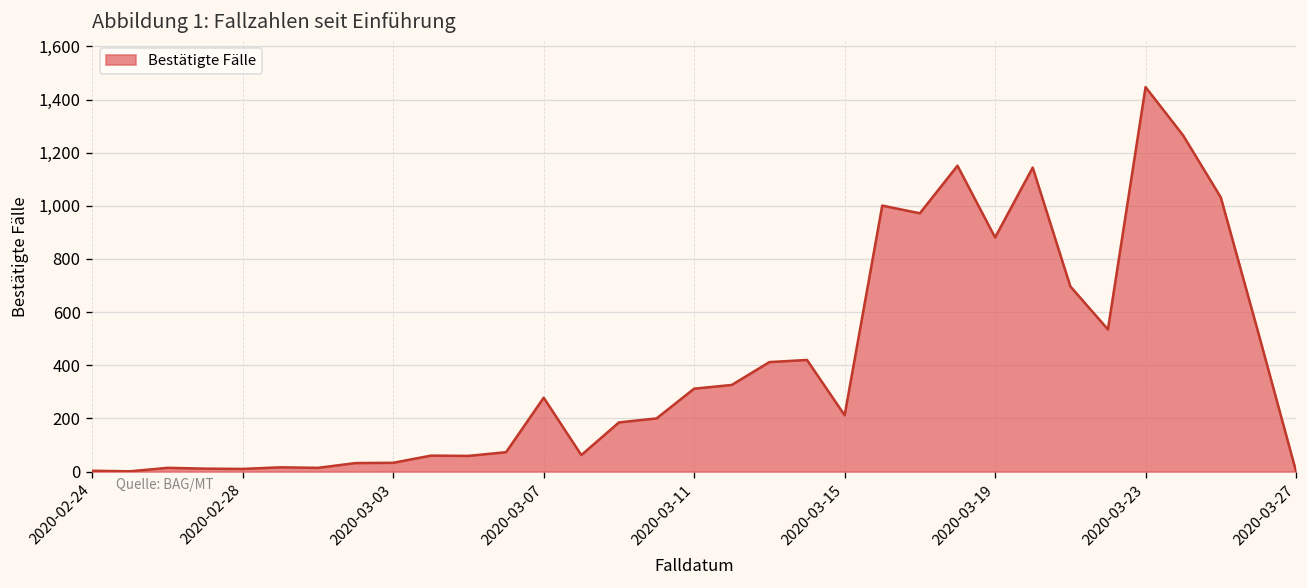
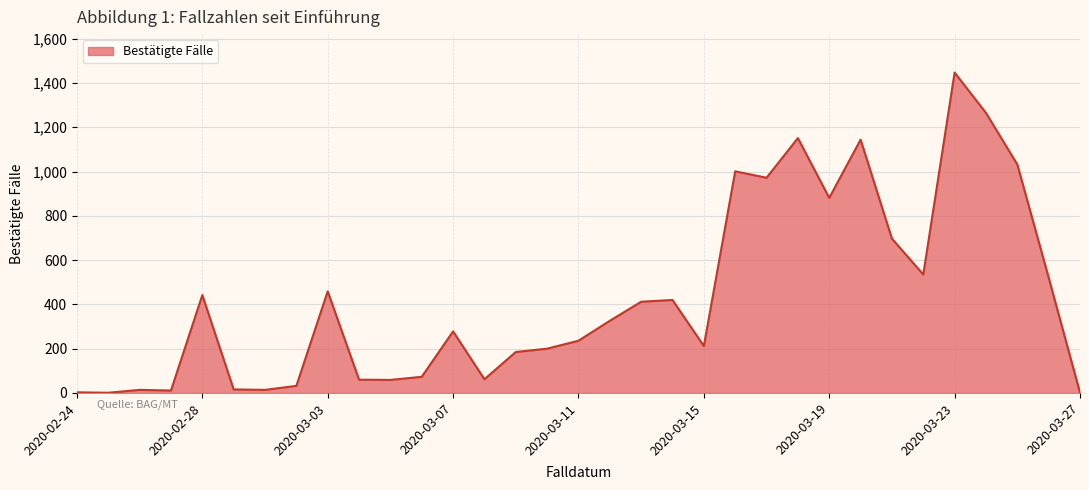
2020-02-28: 10 -> 440
2020-03-03: 30 -> 460
2020-03-11: 310 -> 240
